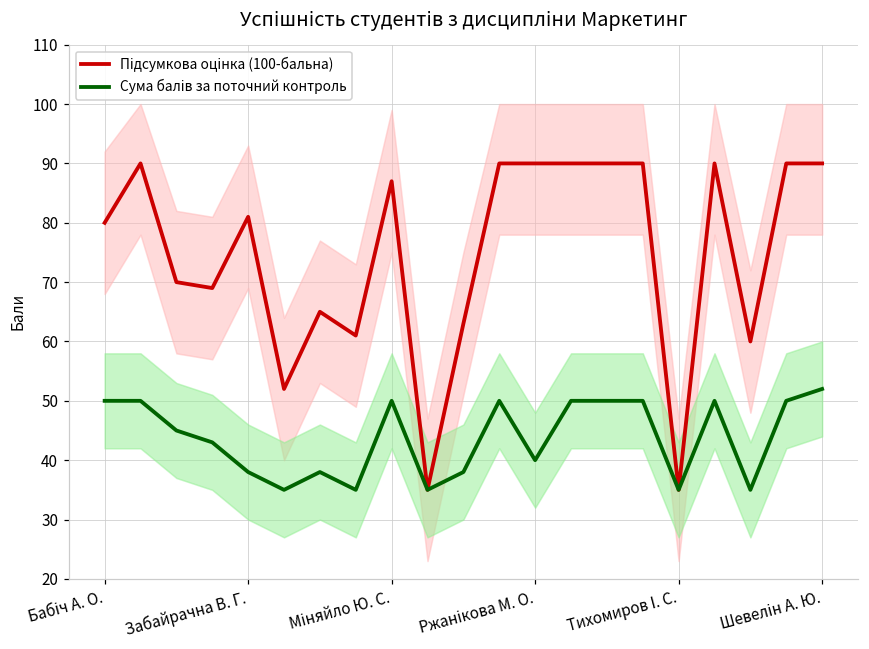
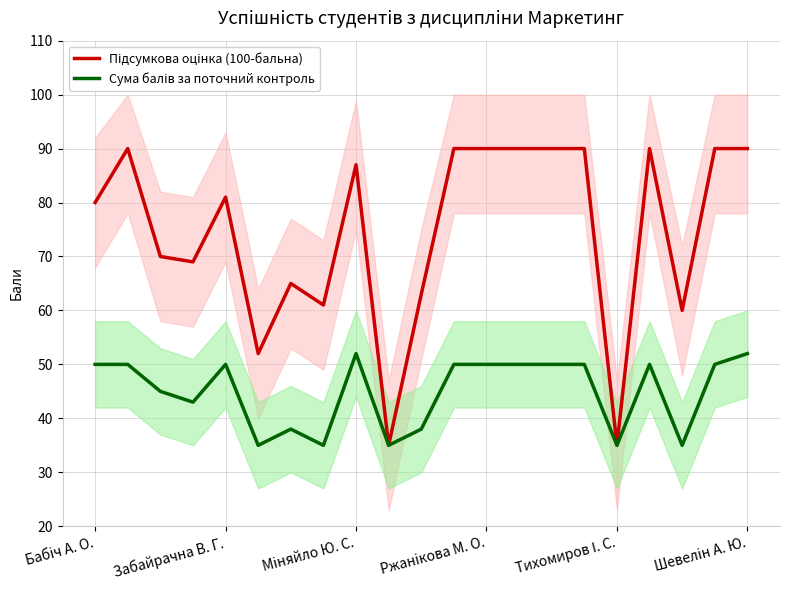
Сума балів за поточний контроль, Забайрачна В. Г.: 38 -> 50
Сума балів за поточний контроль, Міняйло Ю. С.: 50 -> 52
Сума балів за поточний контроль, Ржанікова М. О.: 40 -> 50
